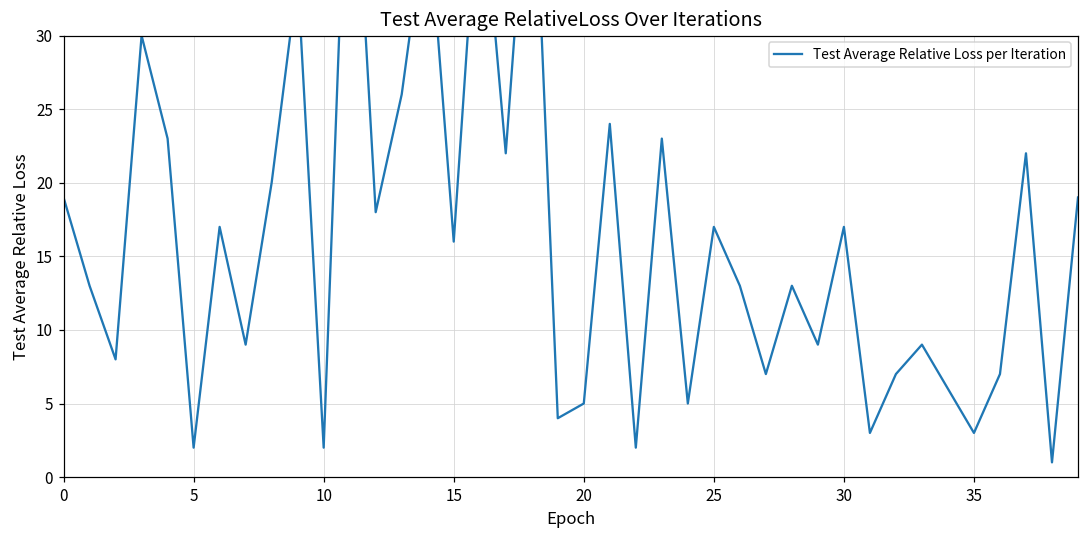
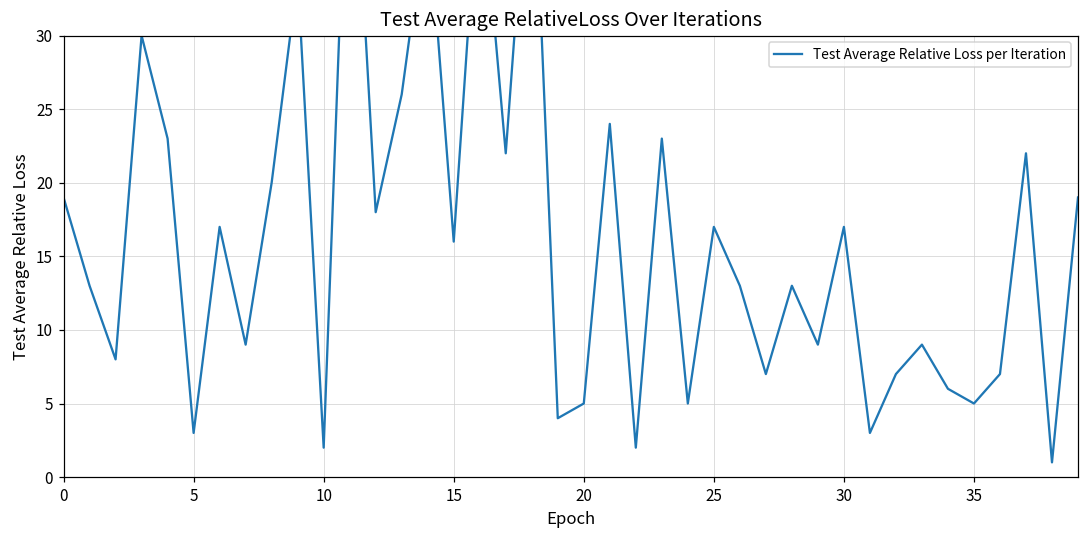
5: 2 -> 3
35: 3 -> 5
